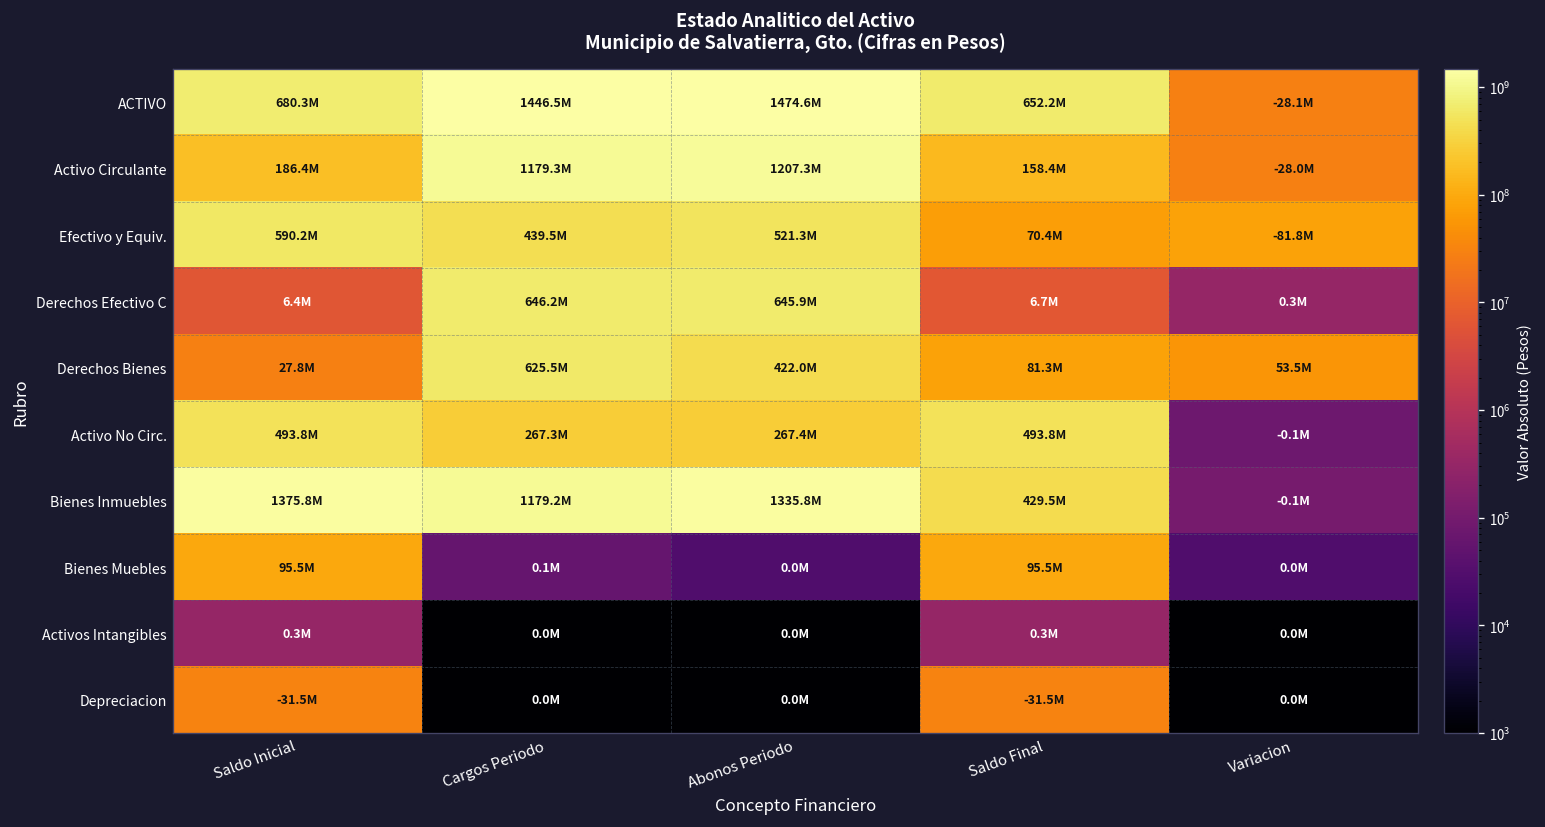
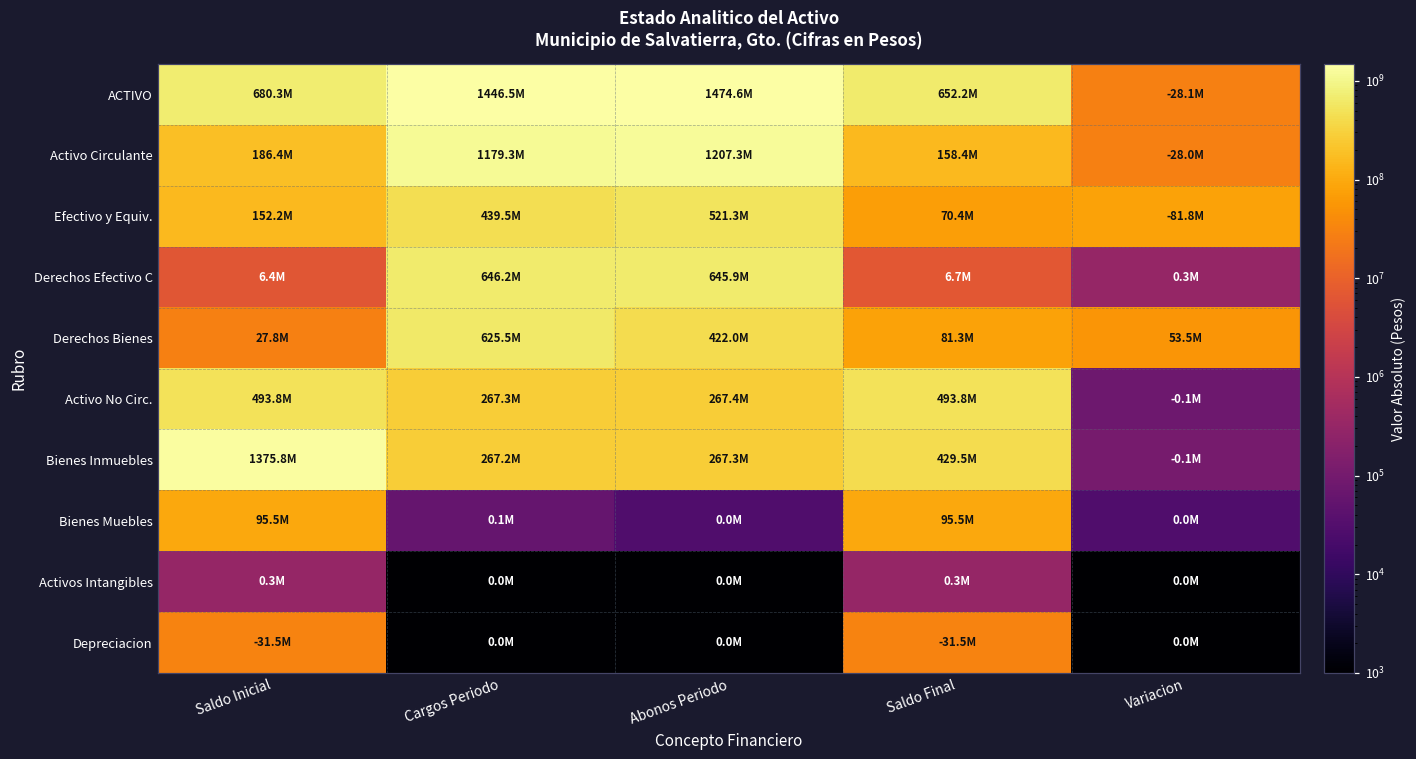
Efectivo y Equiv., Saldo Inicial: 590.2M -> 152.2M
Bienes Inmuebles, Cargos Periodo: 1179.2M -> 267.2M
Bienes Inmuebles, Abonos Periodo: 1335.8M -> 267.3M
